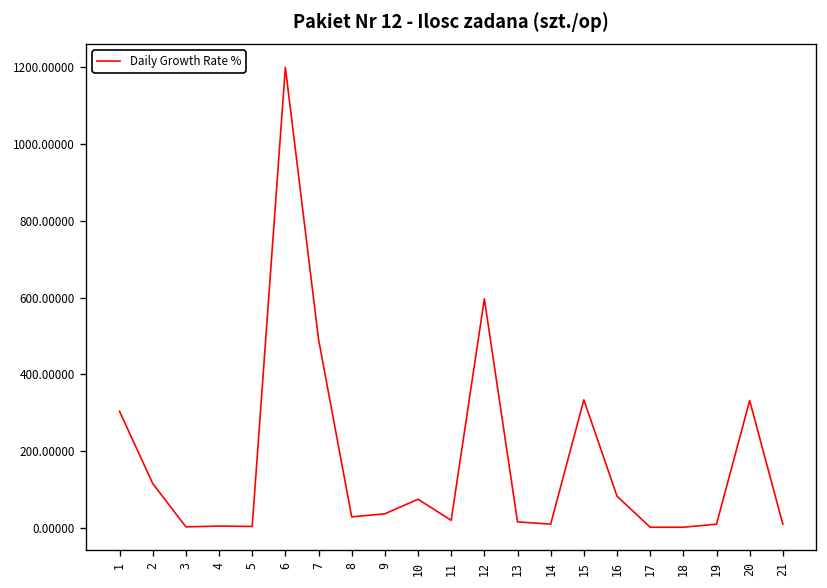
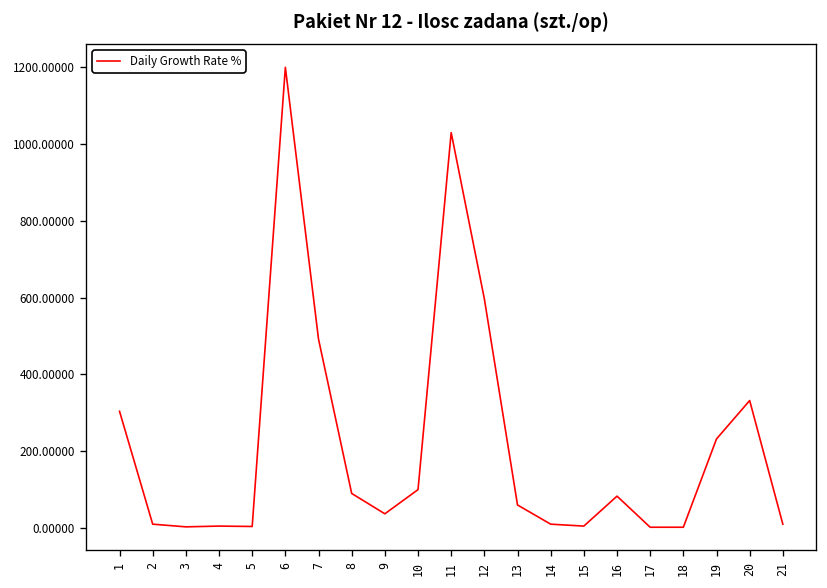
2: 120 -> 10
8: 30 -> 90
10: 80 -> 100
11: 20 -> 1030
13: 20 -> 60
15: 330 -> 10
19: 10 -> 230
